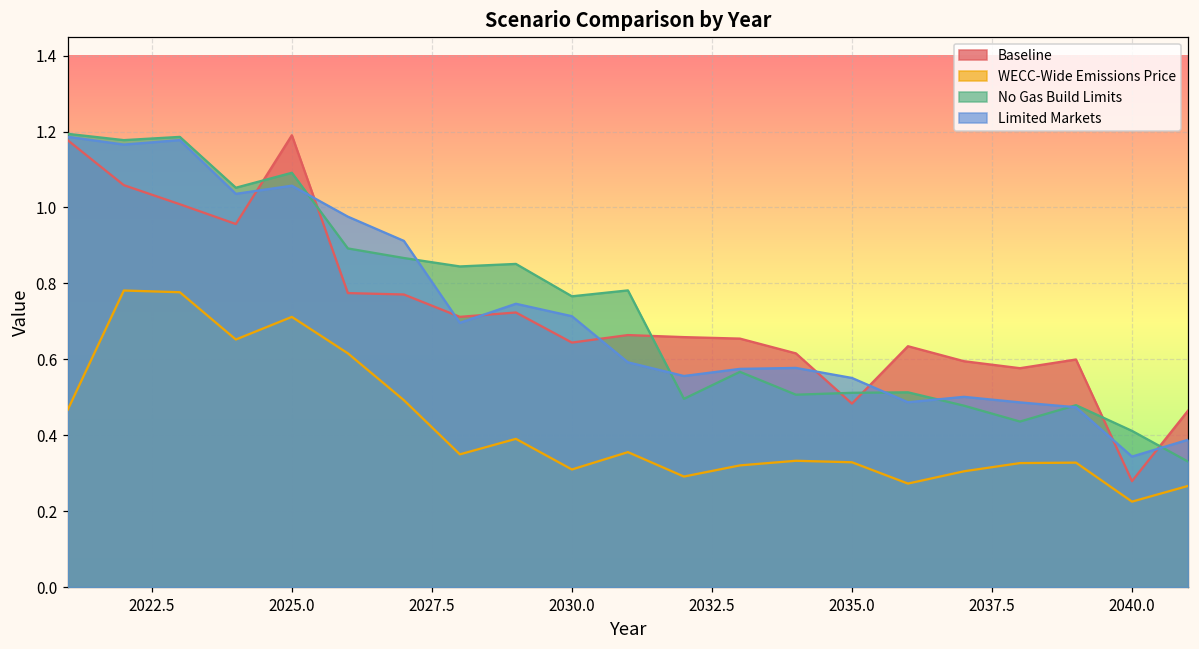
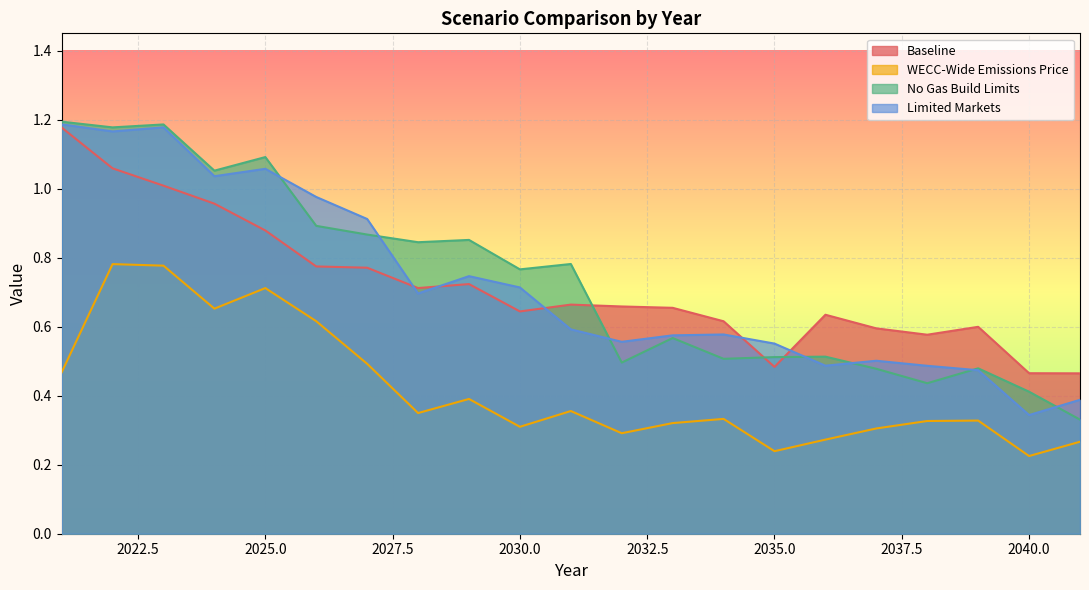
Baseline, 2025.0: 1.19 -> 0.88
WECC-Wide Emissions Price, 2035.0: 0.33 -> 0.24
Baseline, 2040.0: 0.28 -> 0.47
